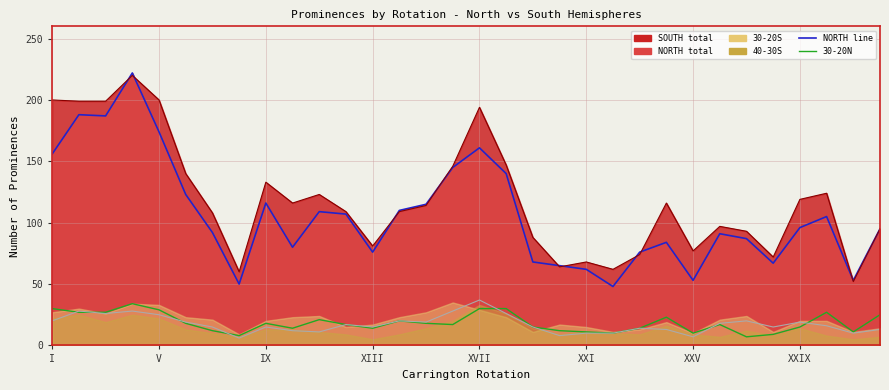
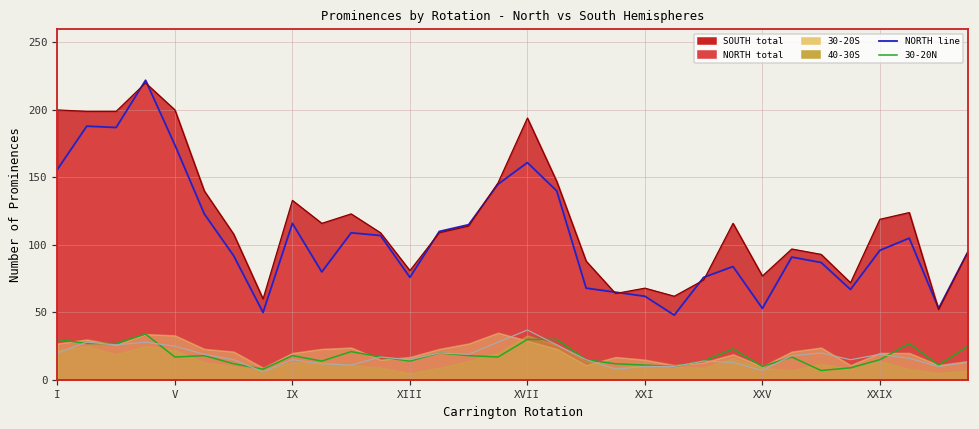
30-20N, V: 29 -> 17
